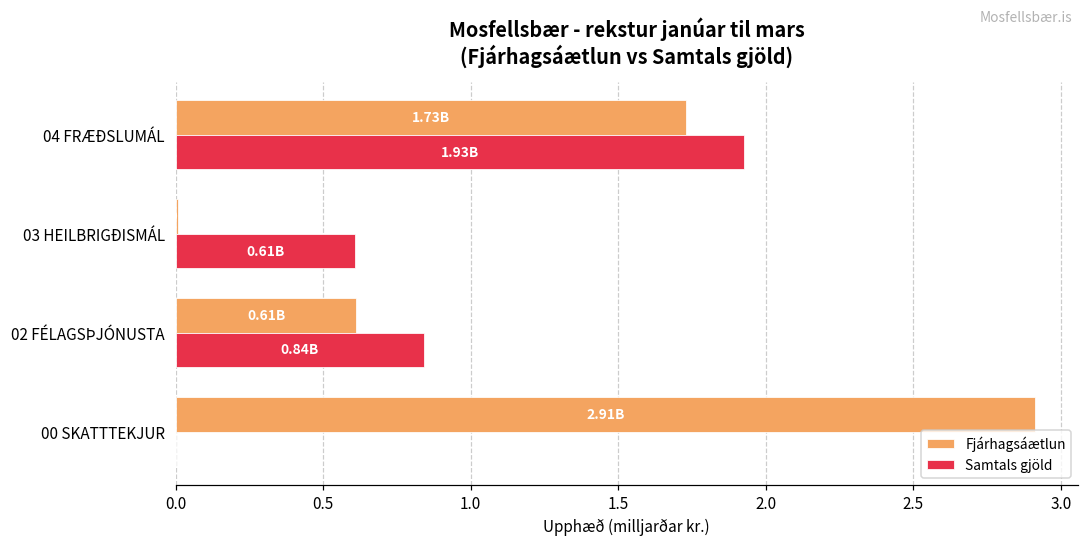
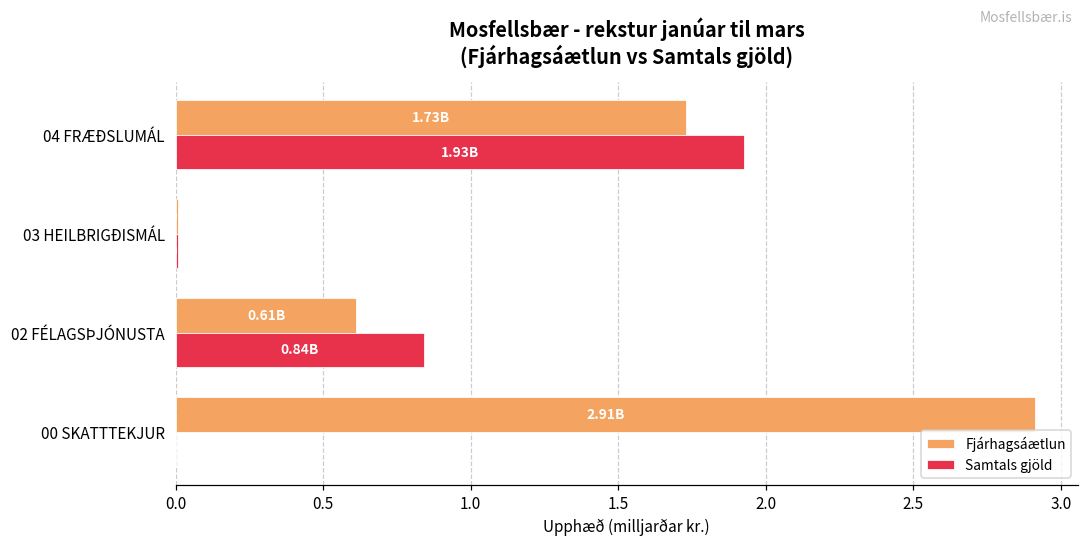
Samtals gjöld, 03 HEILBRIGÐISMÁL: 0.61 -> 0.01
